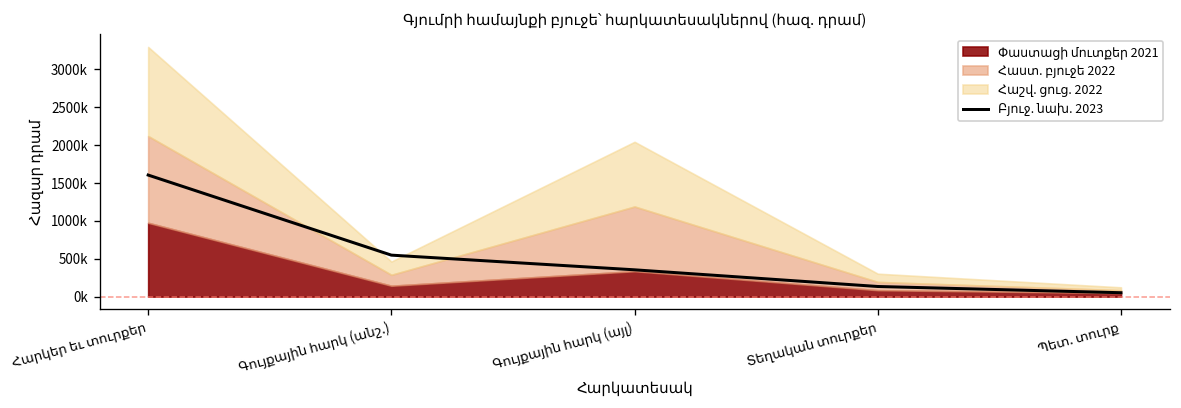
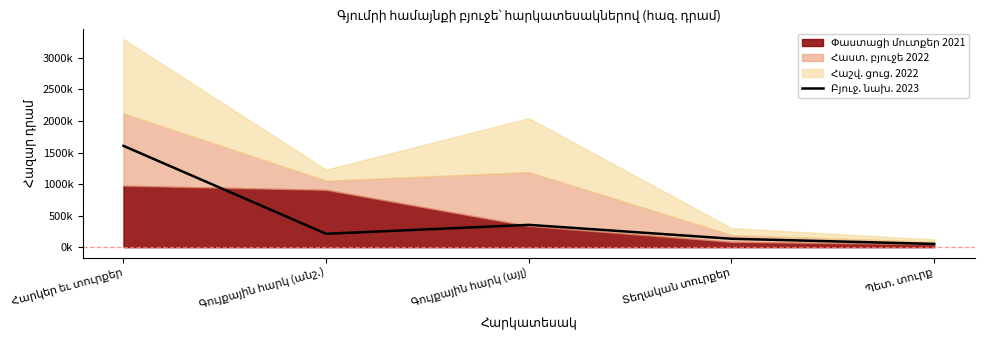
Բյուջ. նախ. 2023, Գույքային հարկ (անշ.): 500000 -> 200000
Փաստացի մուտքեր 2021, Գույքային հարկ (անշ.): 100000 -> 900000
